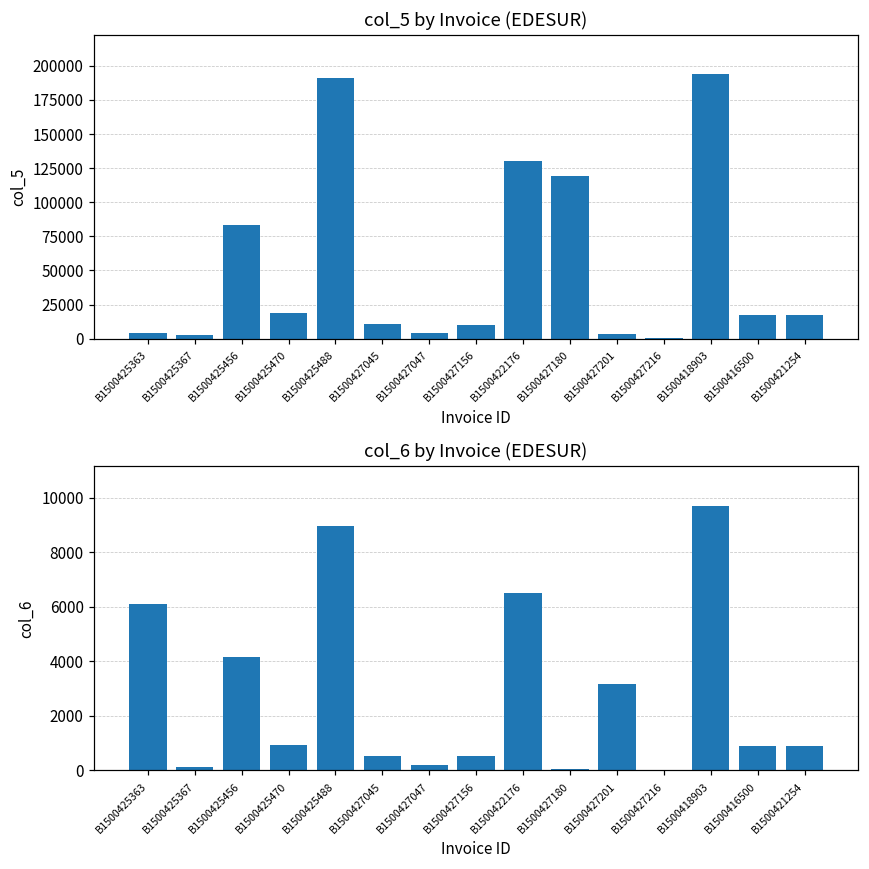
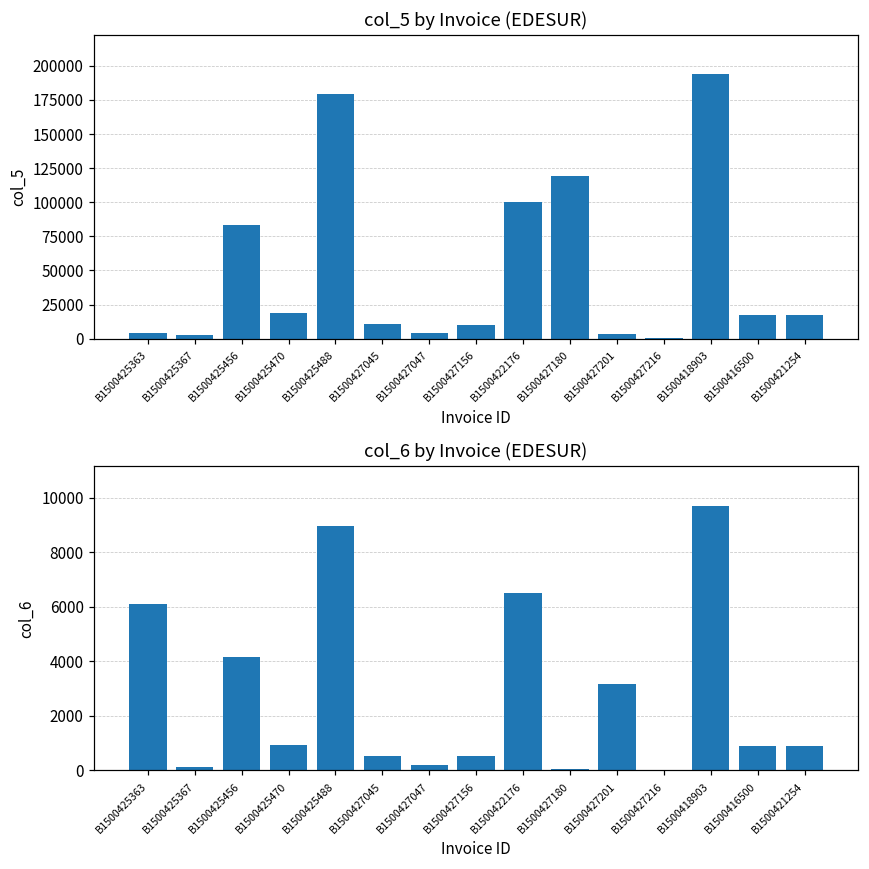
col_5 by Invoice (EDESUR), B1500425488: 191000 -> 180000
col_5 by Invoice (EDESUR), B1500422176: 130000 -> 100000
